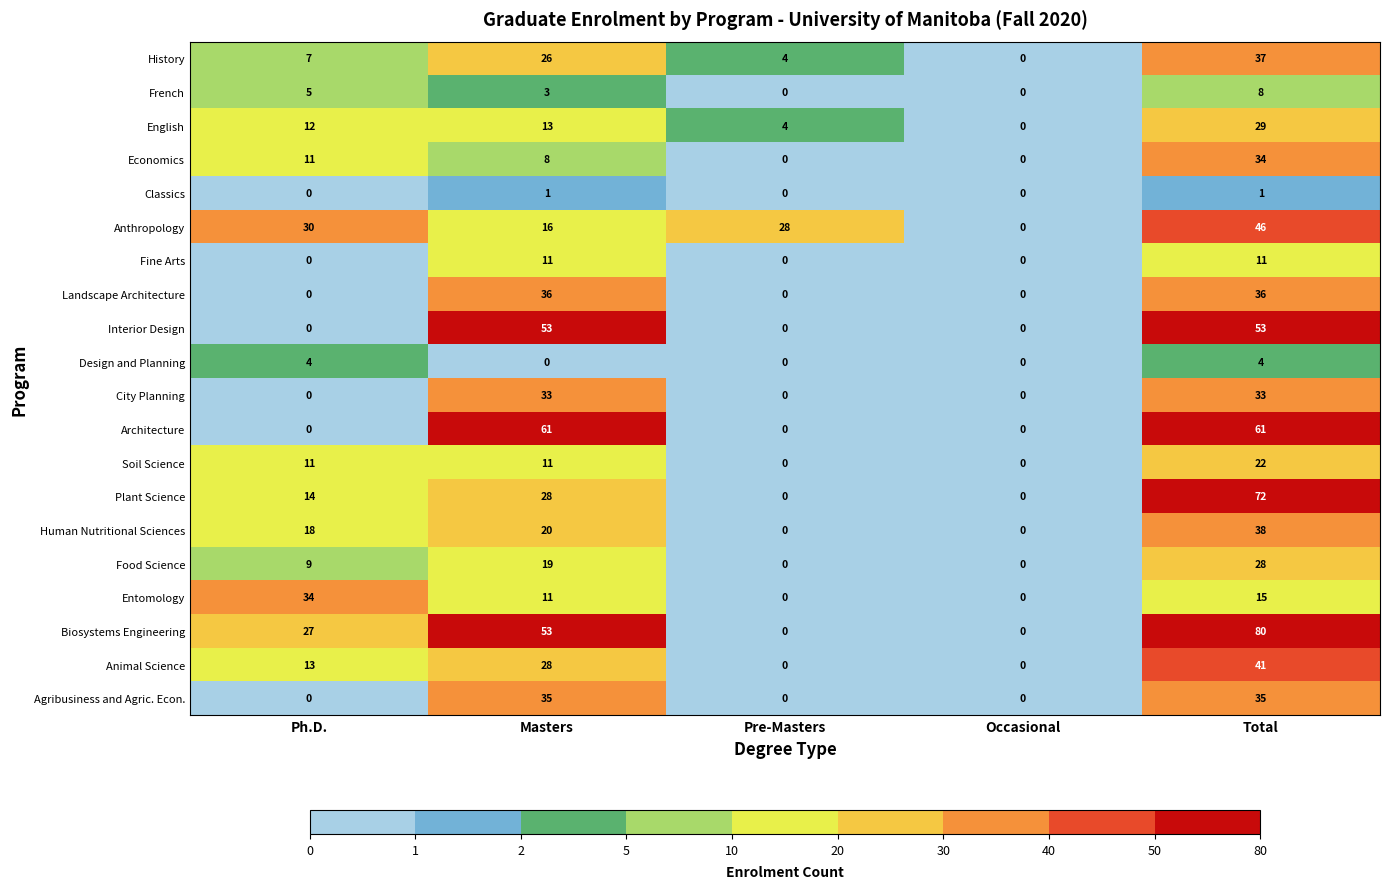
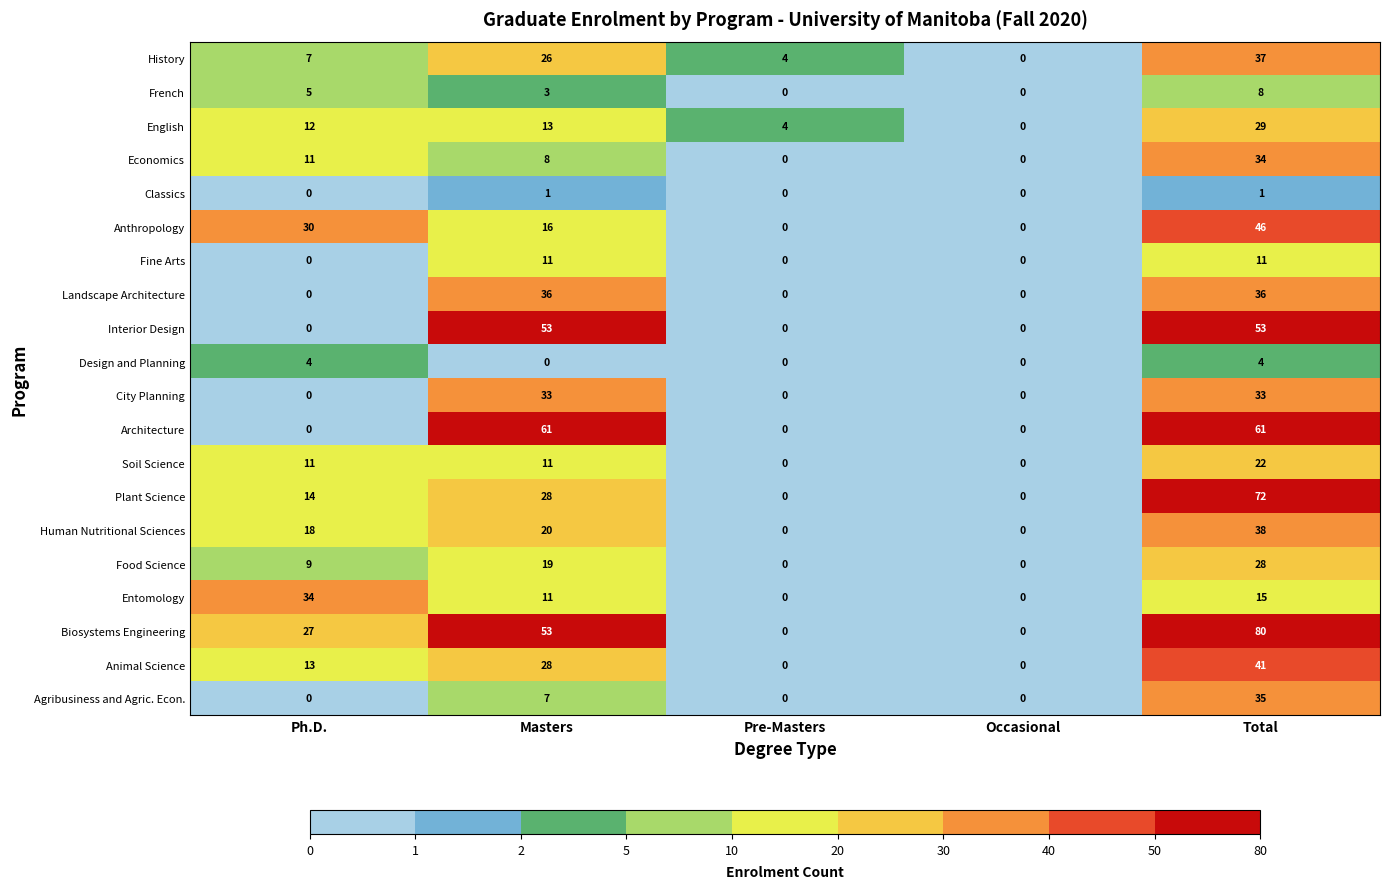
Anthropology, Pre-Masters: 28 -> 0
Agribusiness and Agric. Econ., Masters: 35 -> 7
